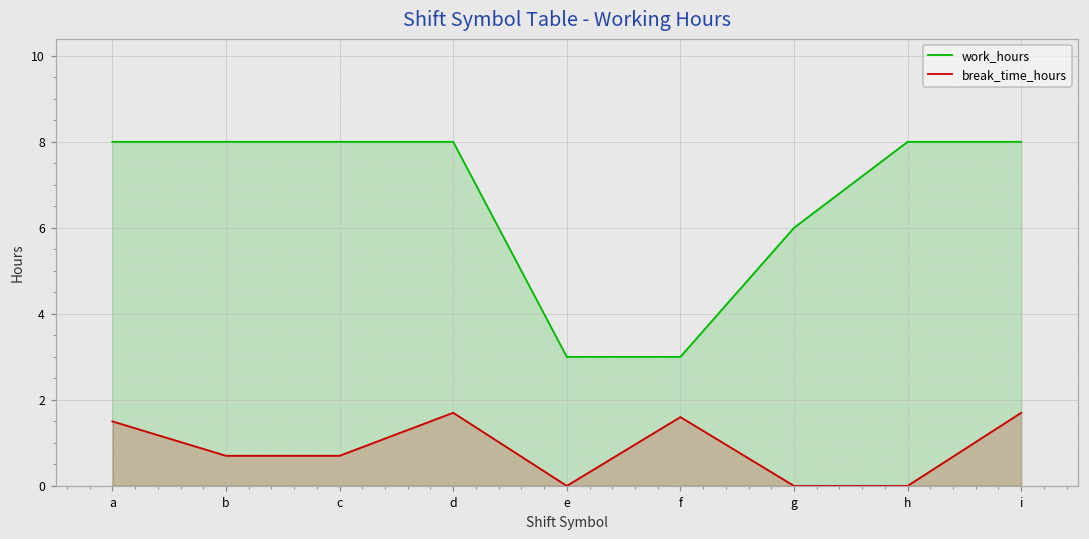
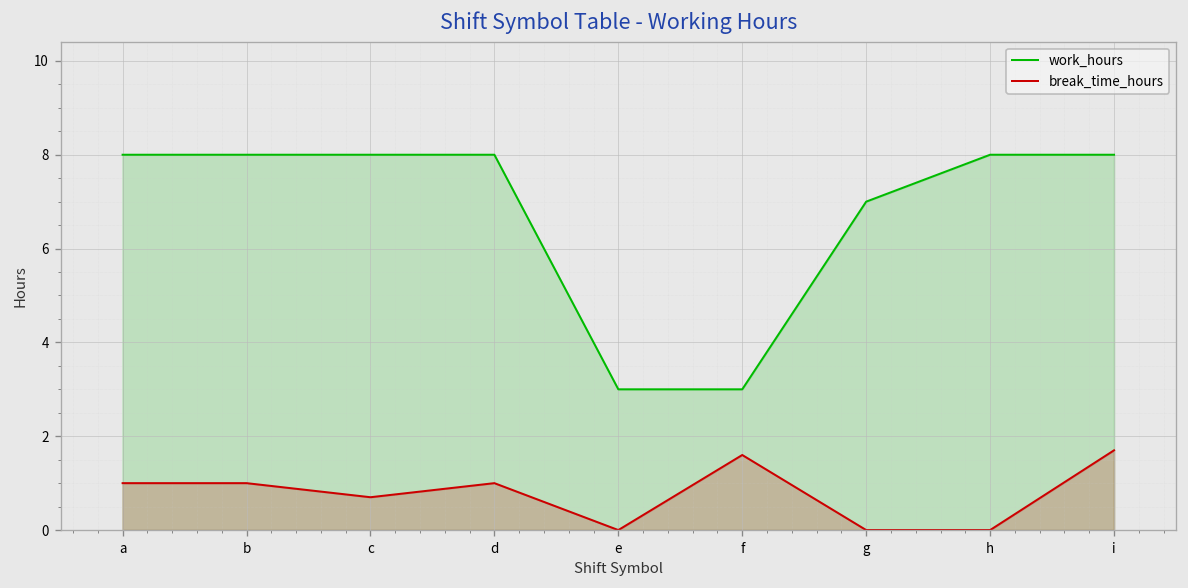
break_time_hours, a: 1.5 -> 1.0
break_time_hours, b: 0.7 -> 1.0
break_time_hours, d: 1.7 -> 1.0
work_hours, g: 6 -> 7
